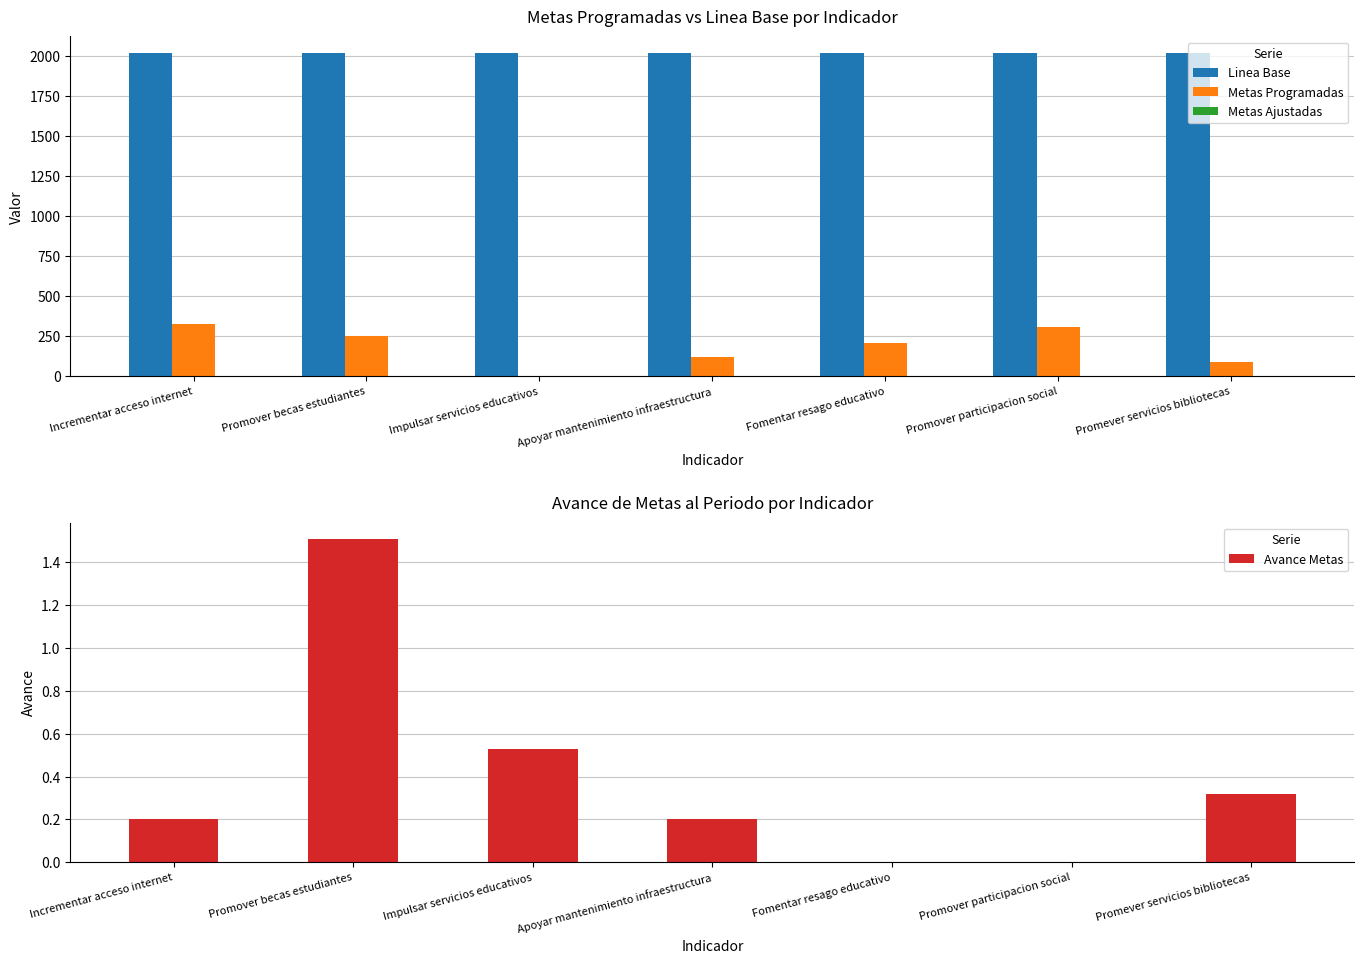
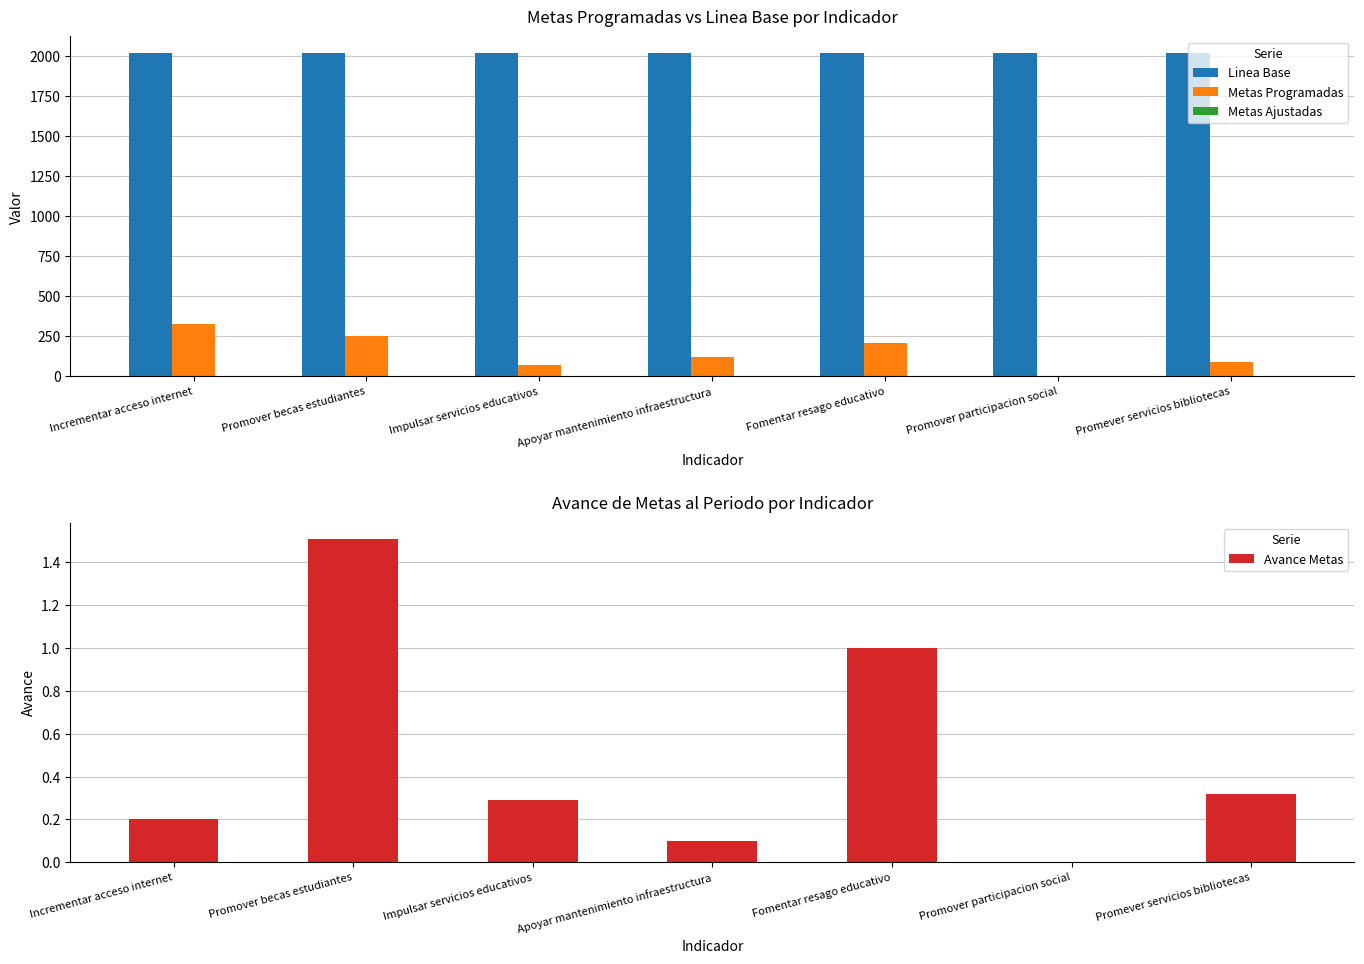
Metas Programadas vs Linea Base por Indicador, Metas Programadas, Impulsar servicios educativos: 0 -> 70
Metas Programadas vs Linea Base por Indicador, Metas Programadas, Promover participacion social: 310 -> 0
Avance de Metas al Periodo por Indicador, Impulsar servicios educativos: 0.53 -> 0.29
Avance de Metas al Periodo por Indicador, Apoyar mantenimiento infraestructura: 0.2 -> 0.1
Avance de Metas al Periodo por Indicador, Fomentar resago educativo: 0 -> 1
